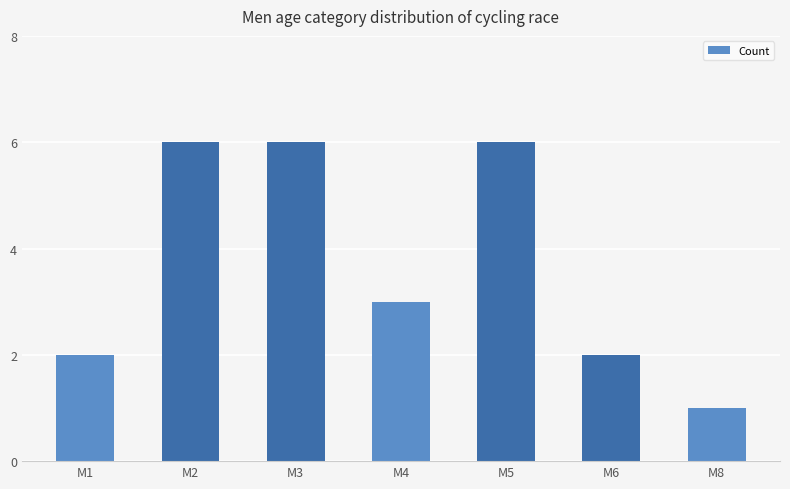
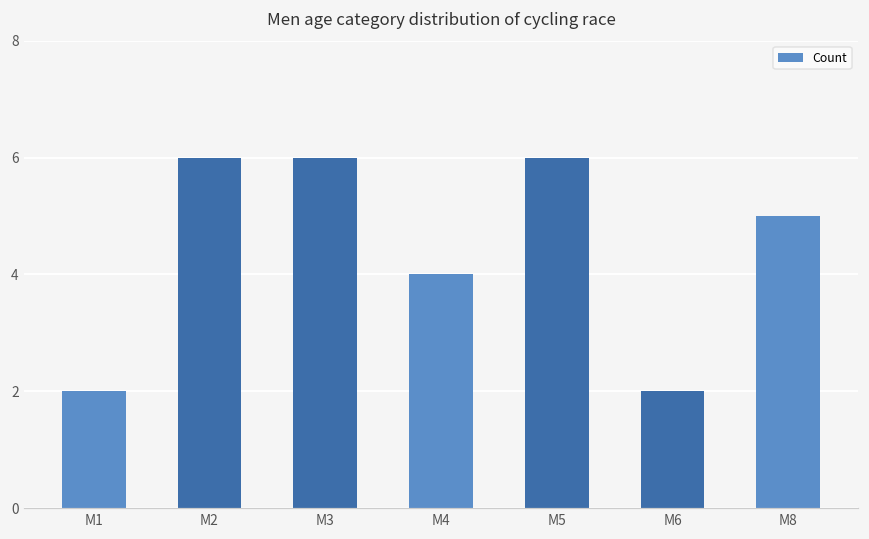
M4: 3 -> 4
M8: 1 -> 5
